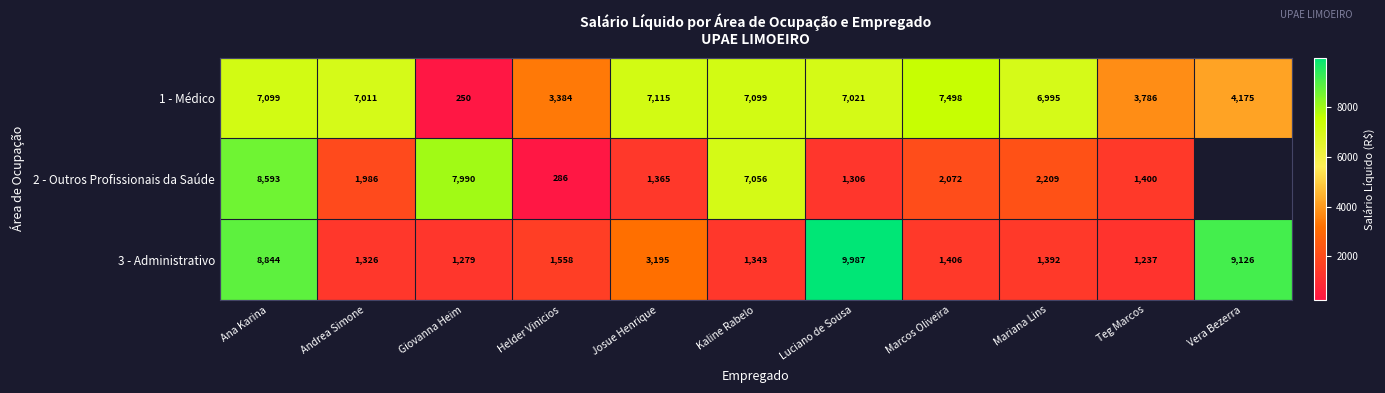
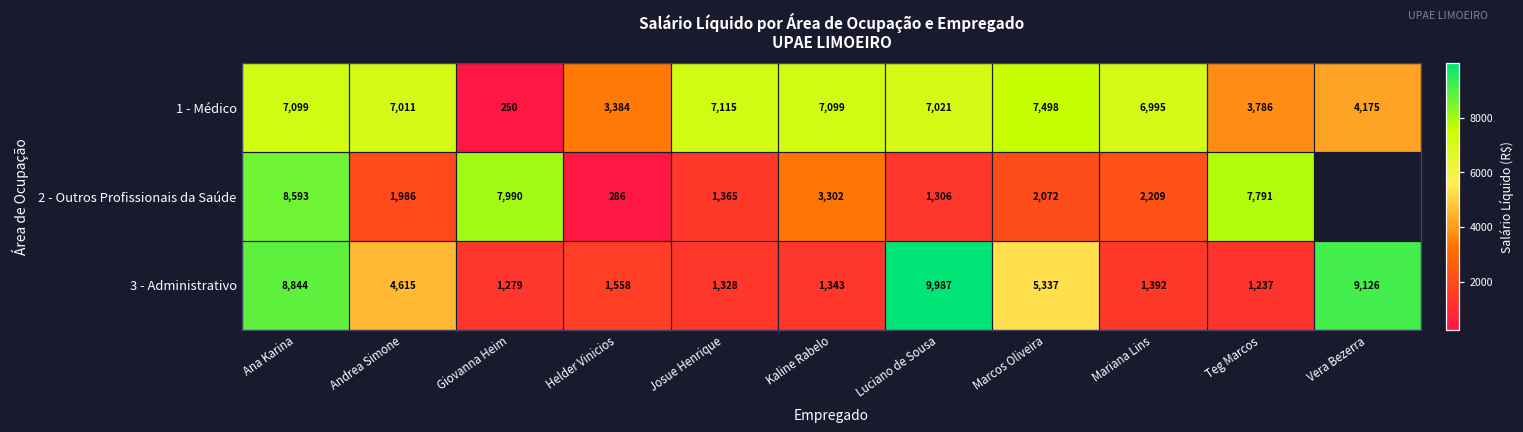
2 - Outros Profissionais da Saúde, Kaline Rabelo: 7,056 -> 3,302
2 - Outros Profissionais da Saúde, Teg Marcos: 1,400 -> 7,791
3 - Administrativo, Andrea Simone: 1,326 -> 4,615
3 - Administrativo, Josue Henrique: 3,195 -> 1,328
3 - Administrativo, Marcos Oliveira: 1,406 -> 5,337
